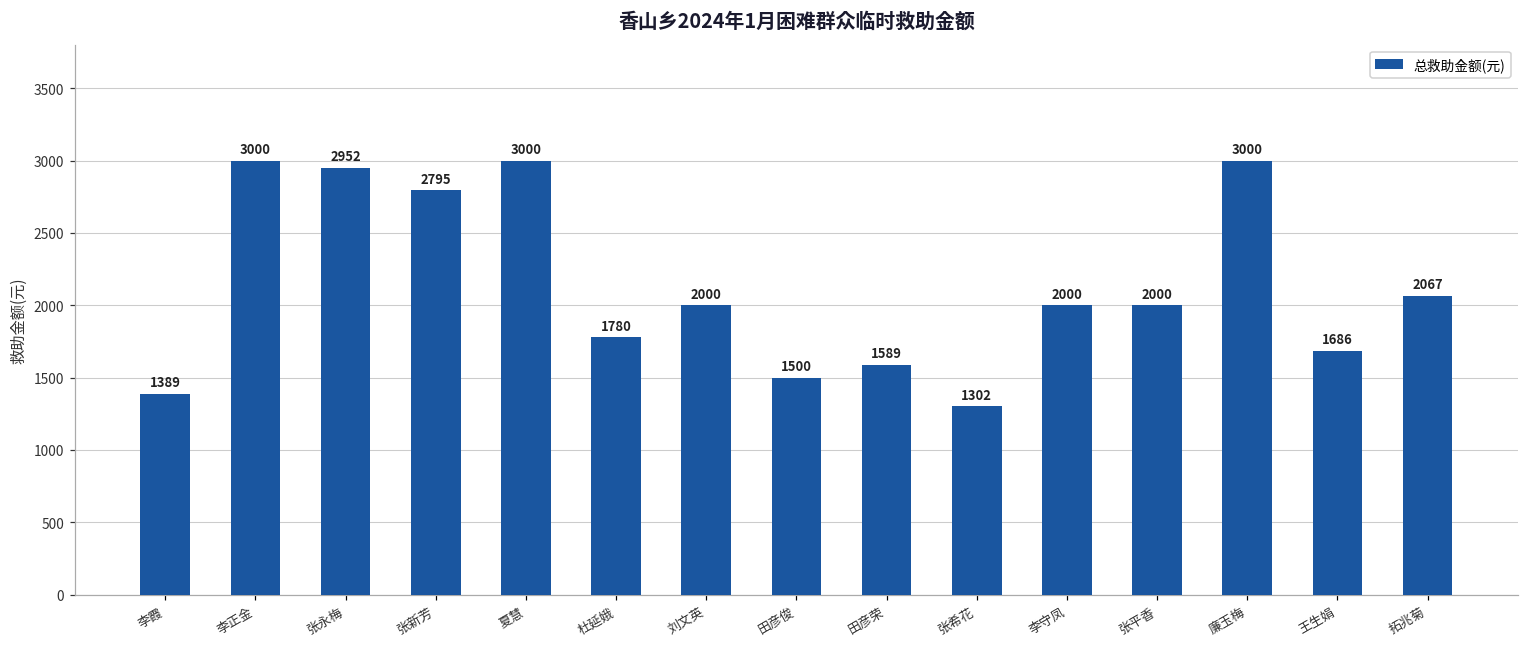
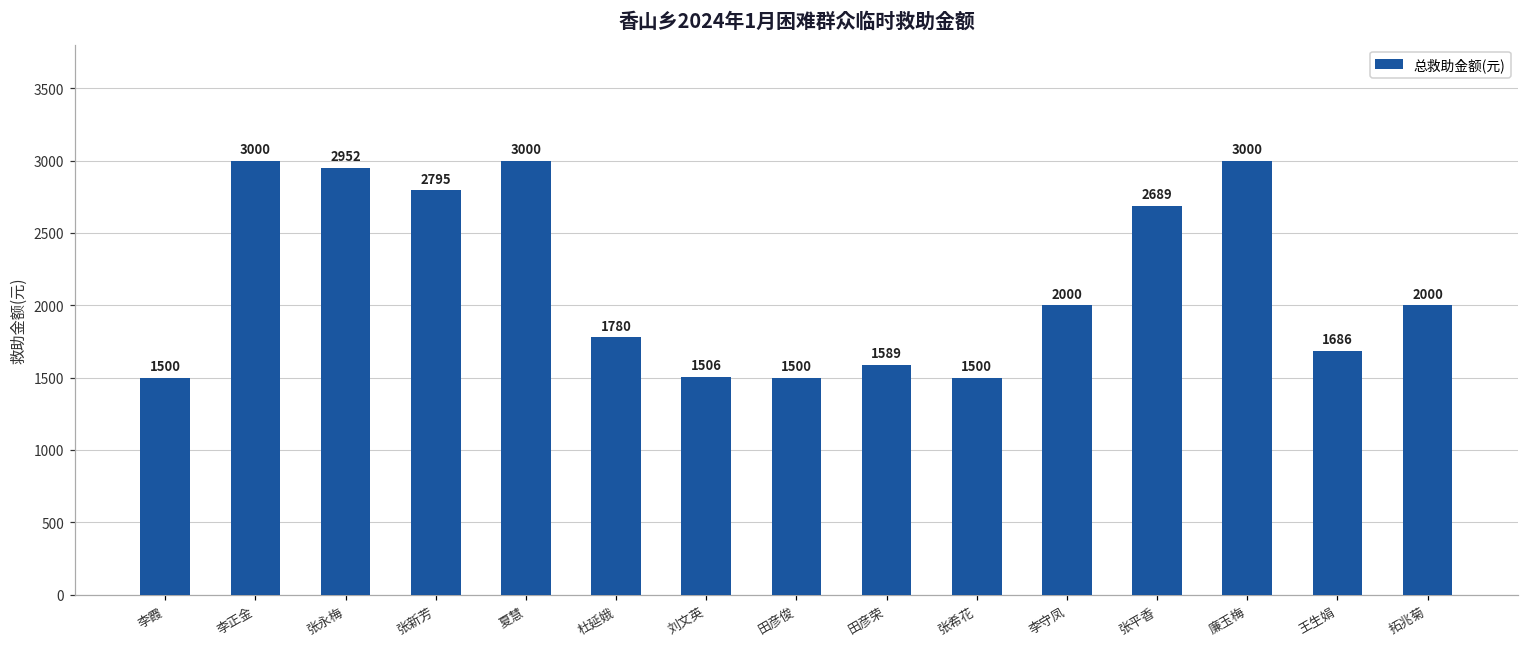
李霞: 1389 -> 1500
刘文英: 2000 -> 1506
张希花: 1302 -> 1500
张平香: 2000 -> 2689
拓兆菊: 2067 -> 2000
